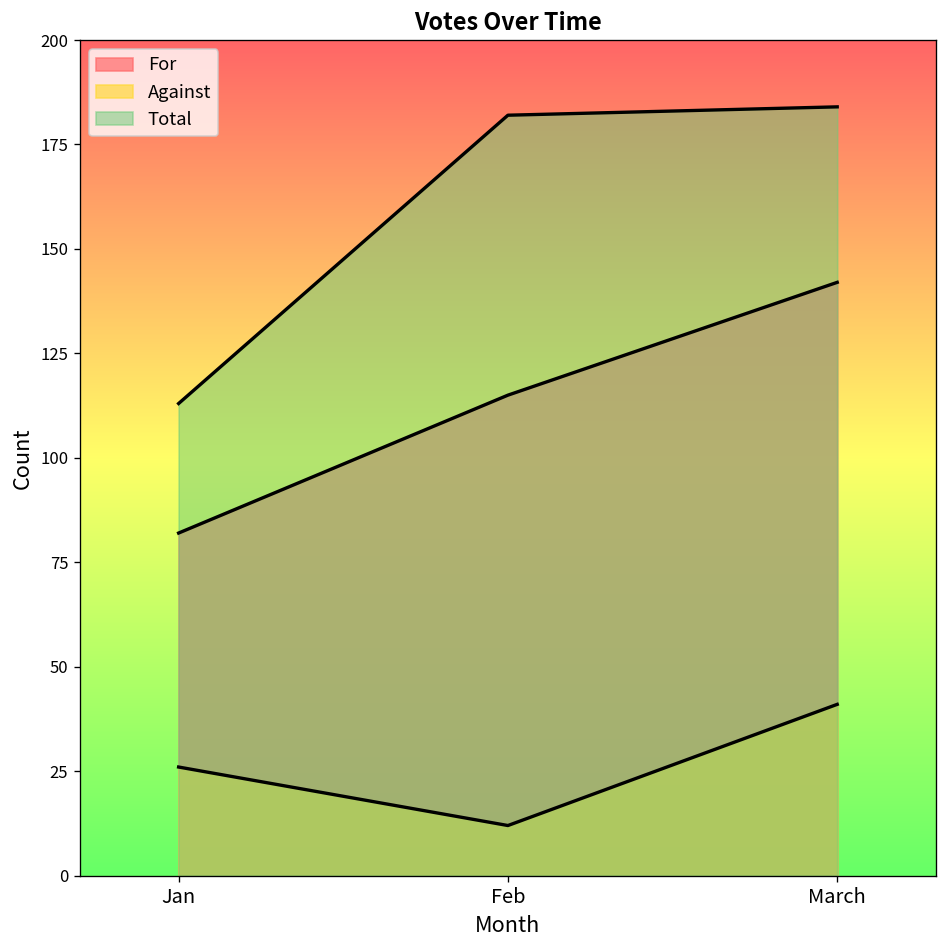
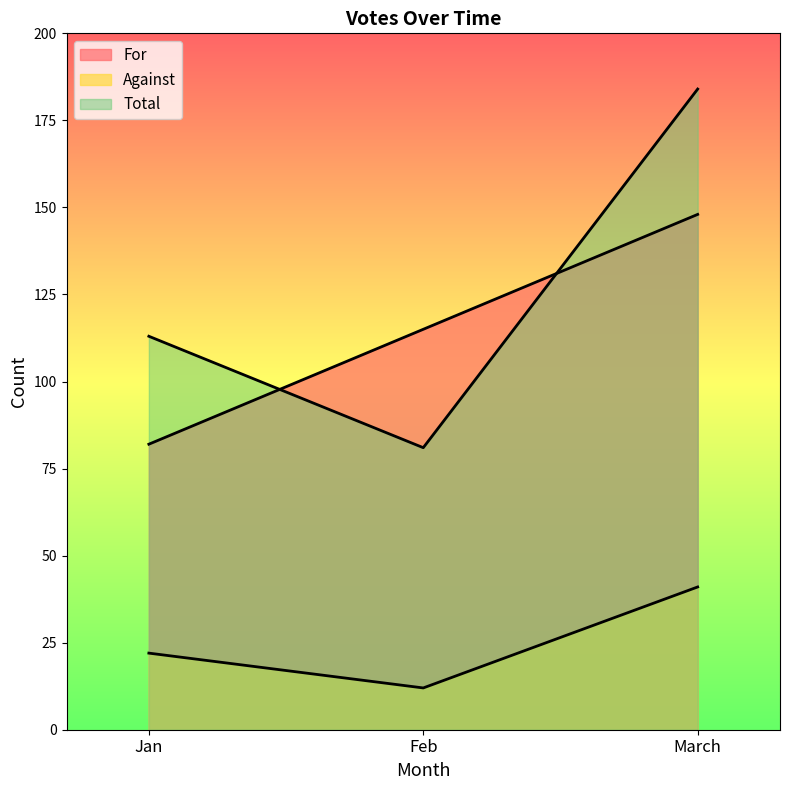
Against, Jan: 26 -> 22
Total, Feb: 182 -> 81
For, March: 142 -> 148
